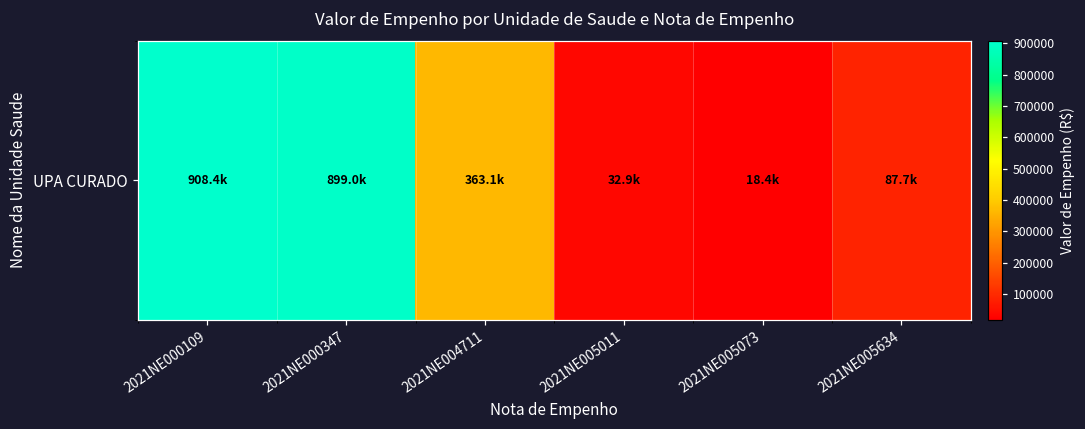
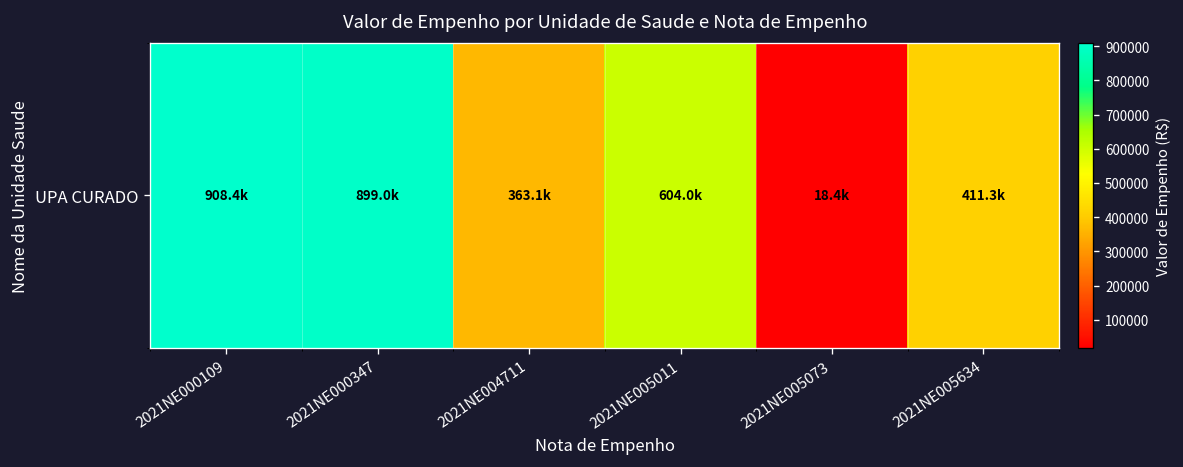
UPA CURADO, 2021NE005011: 32.9k -> 604.0k
UPA CURADO, 2021NE005634: 87.7k -> 411.3k
